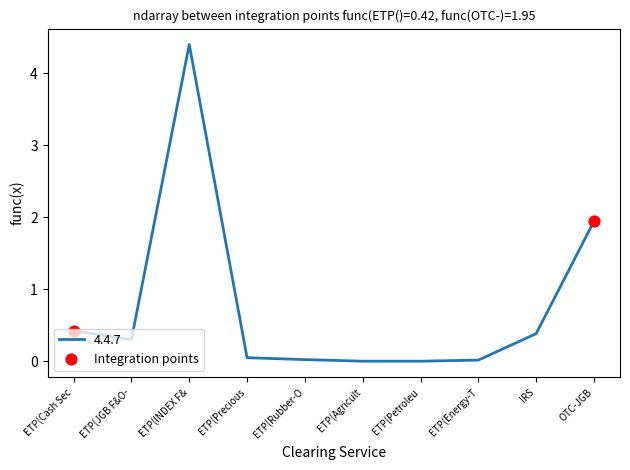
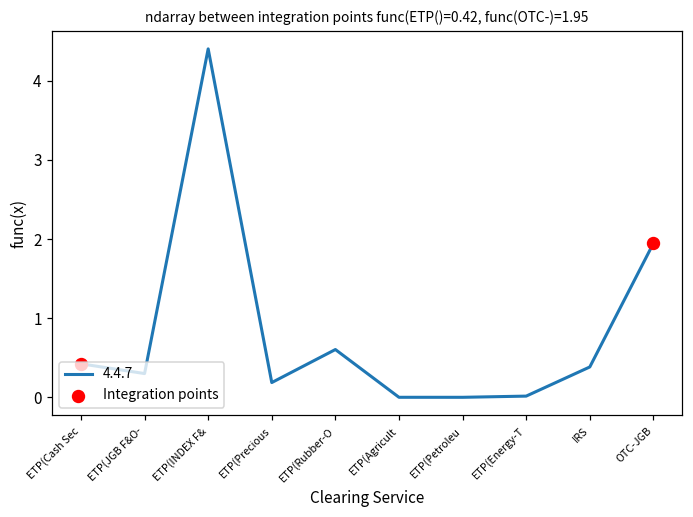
4.4.7, ETP(Precious: 0.0 -> 0.2
4.4.7, ETP(Rubber-O: 0.0 -> 0.6
